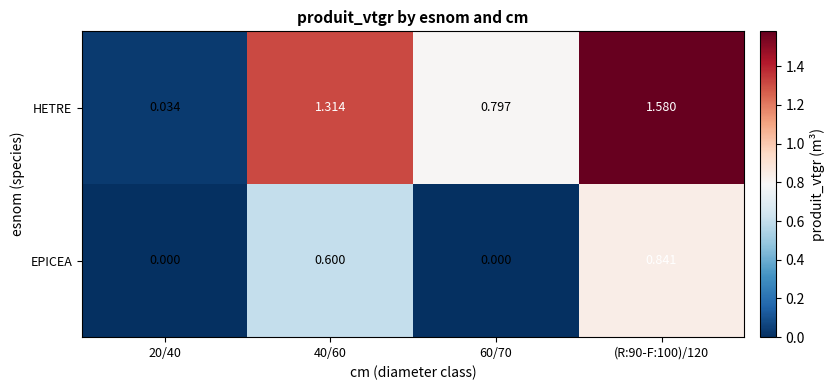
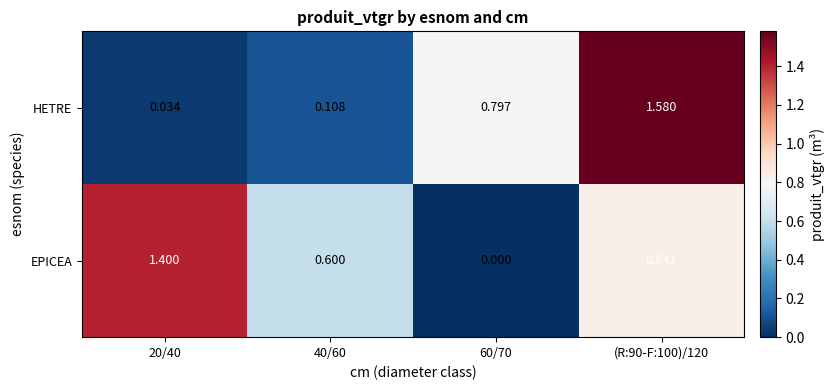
HETRE, 40/60: 1.314 -> 0.108
EPICEA, 20/40: 0.000 -> 1.400
